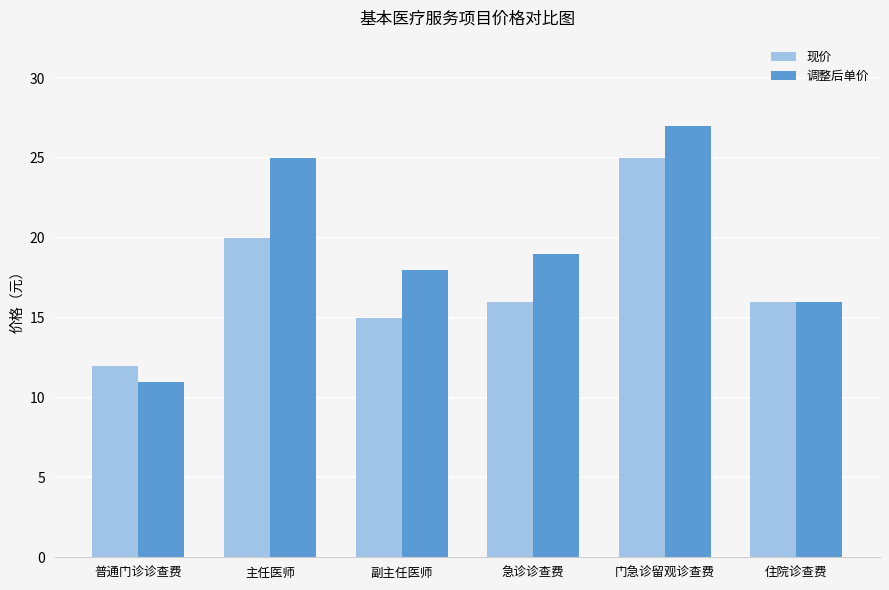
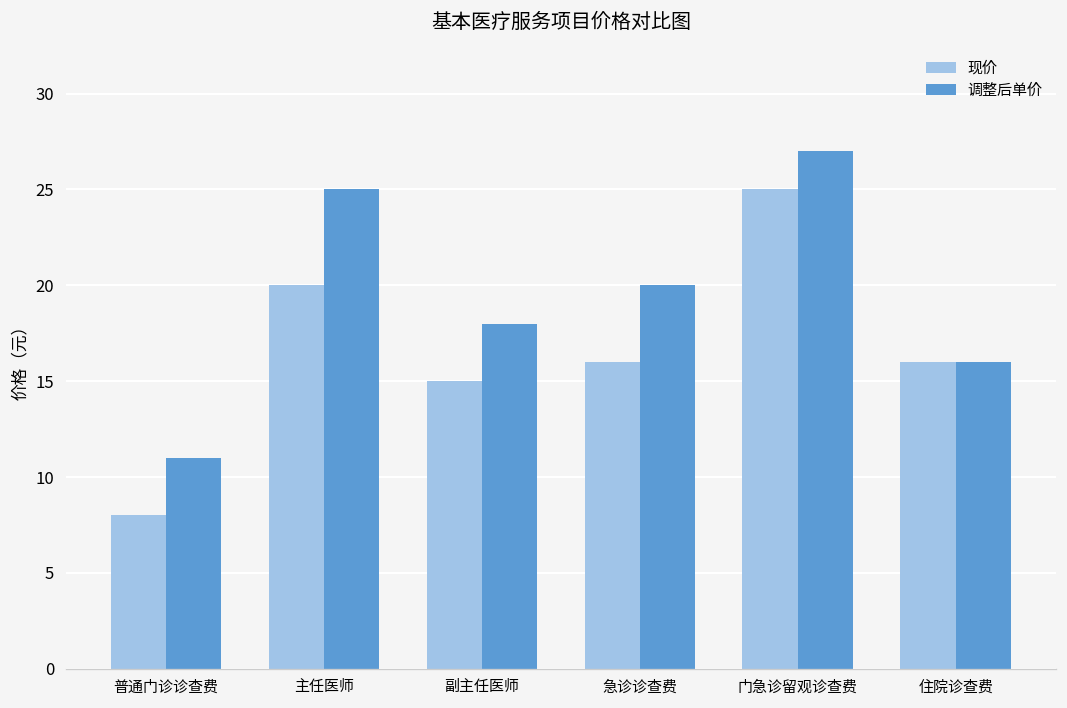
现价, 普通门诊诊查费: 12 -> 8
调整后单价, 急诊诊查费: 19 -> 20
